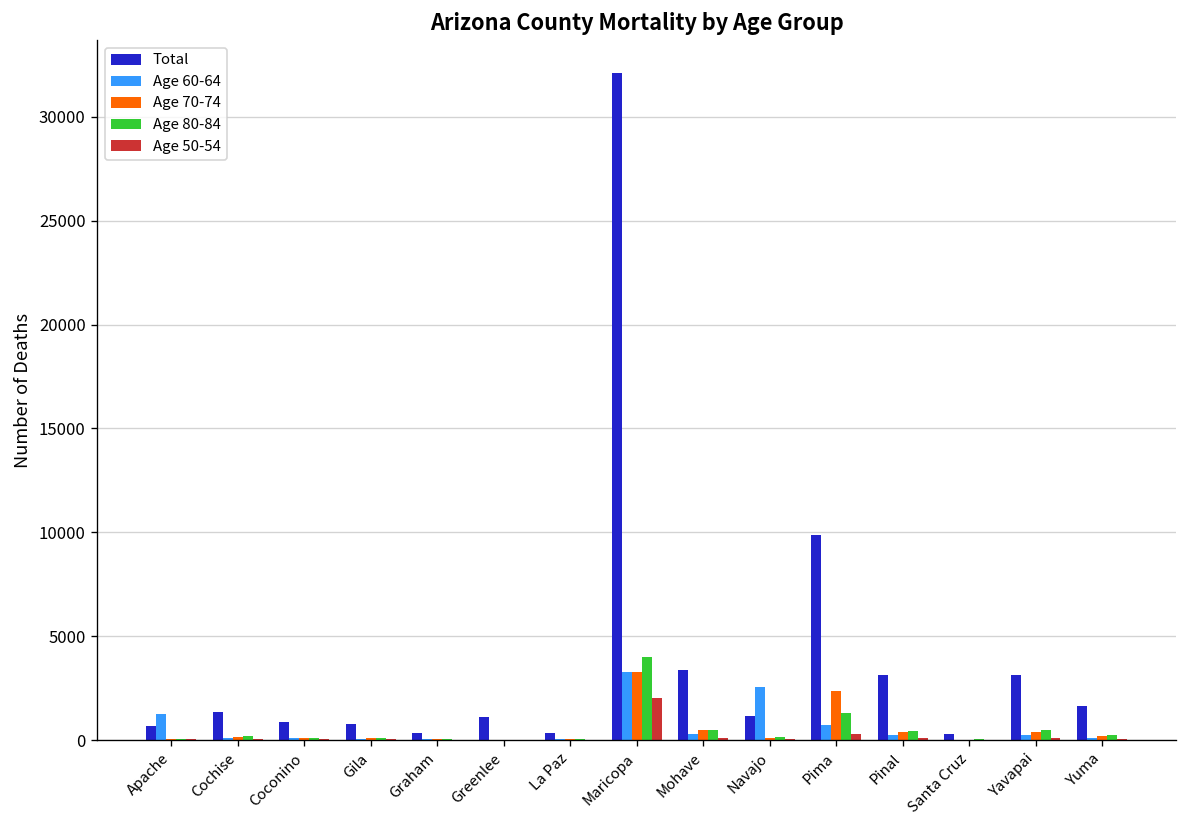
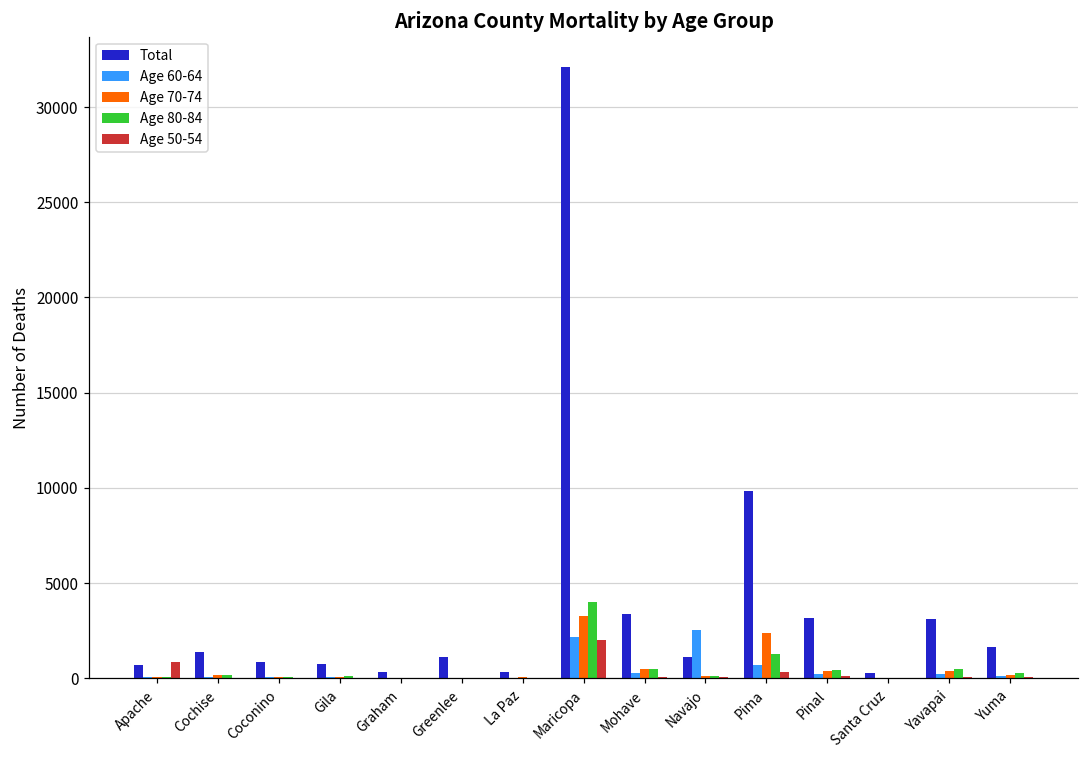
Age 60-64, Apache: 1200 -> 100
Age 50-54, Apache: 0 -> 900
Age 60-64, Maricopa: 3300 -> 2200
